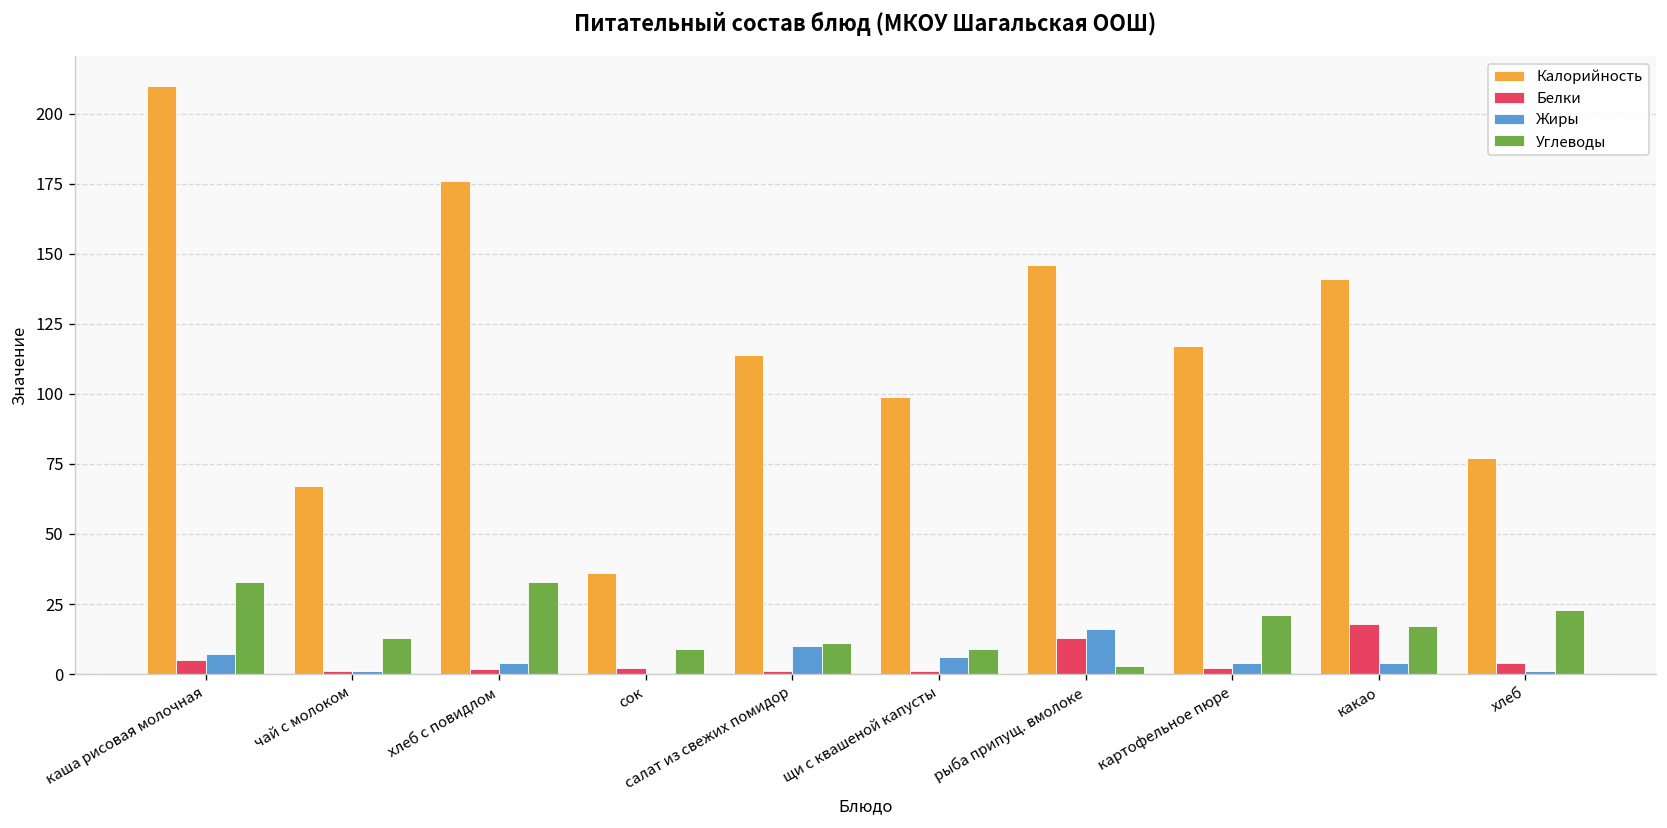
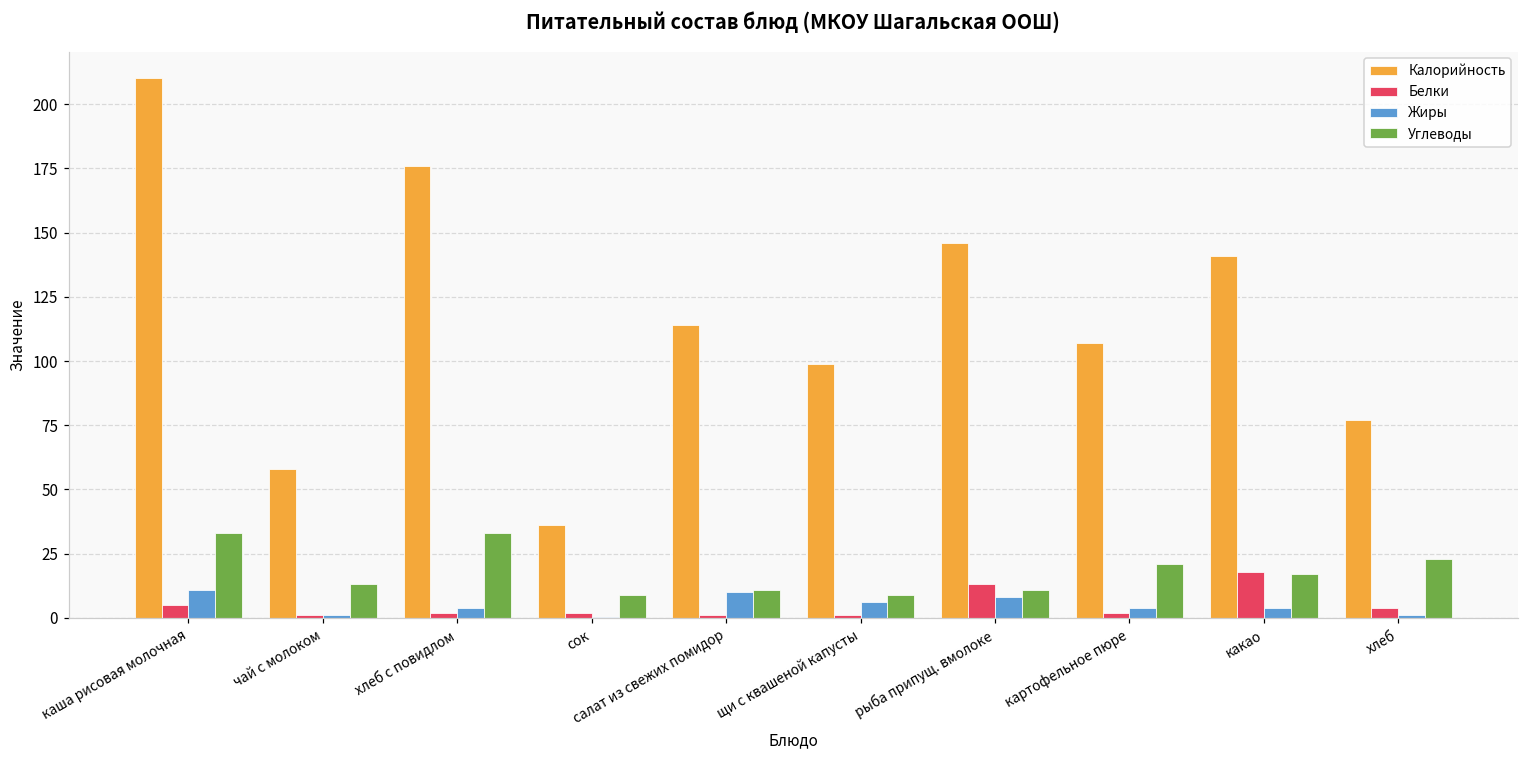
Жиры, каша рисовая молочная: 7 -> 11
Калорийность, чай с молоком: 67 -> 58
Жиры, рыба припущ. вмолоке: 16 -> 8
Углеводы, рыба припущ. вмолоке: 3 -> 11
Калорийность, картофельное пюре: 117 -> 107
